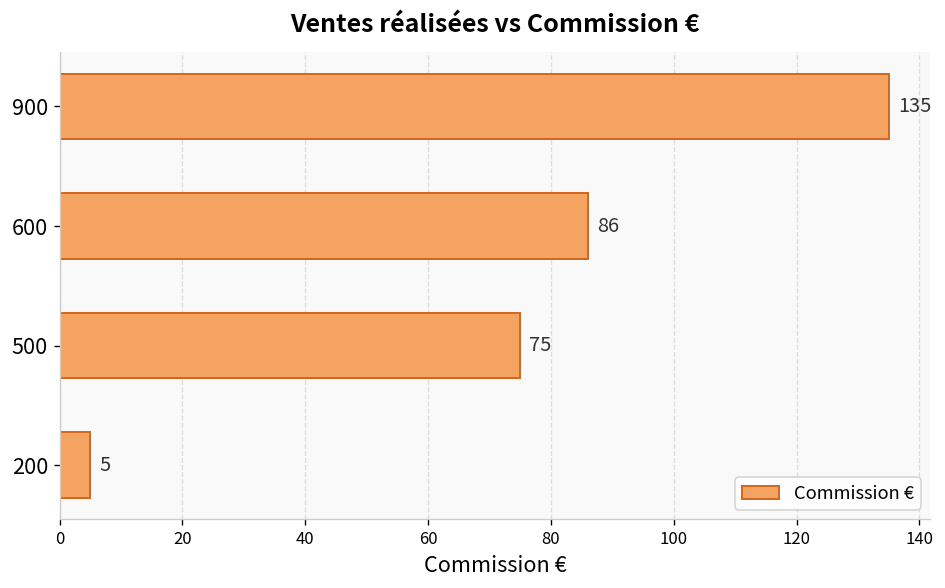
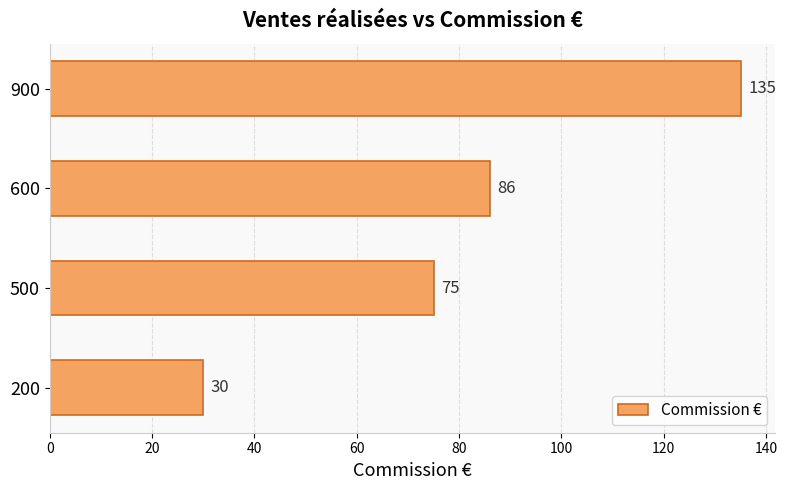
200: 5 -> 30
